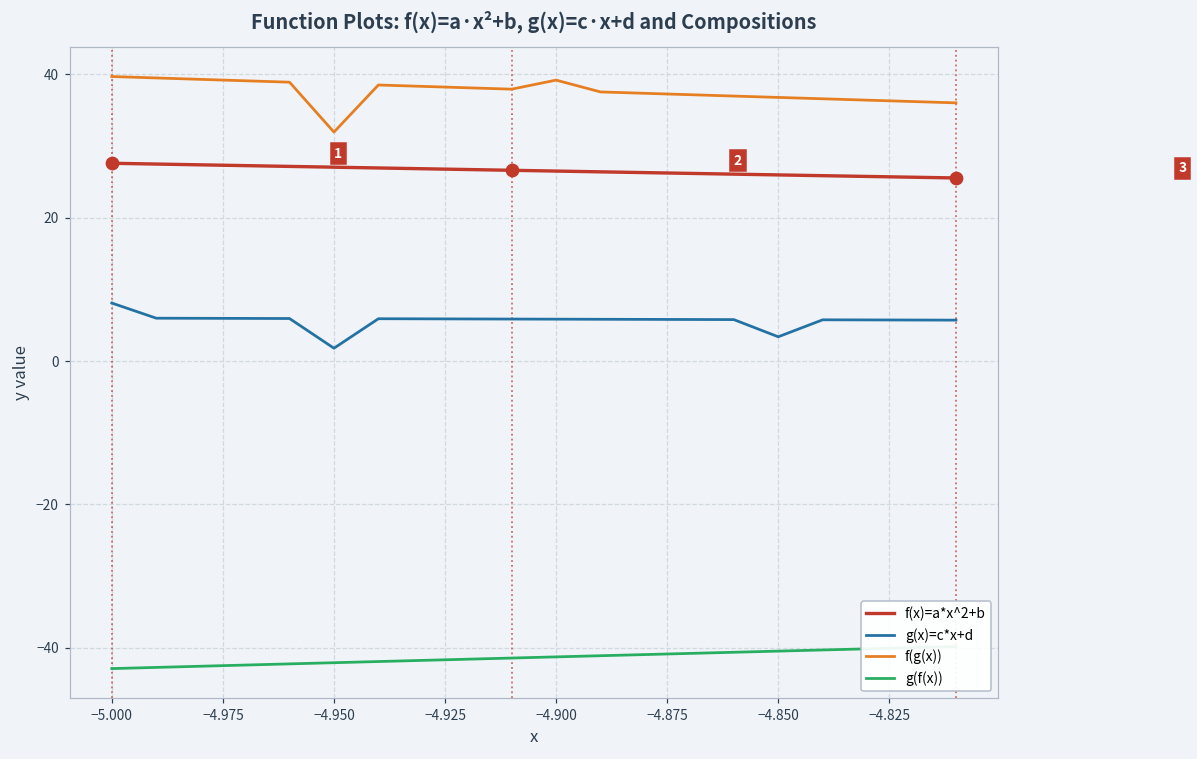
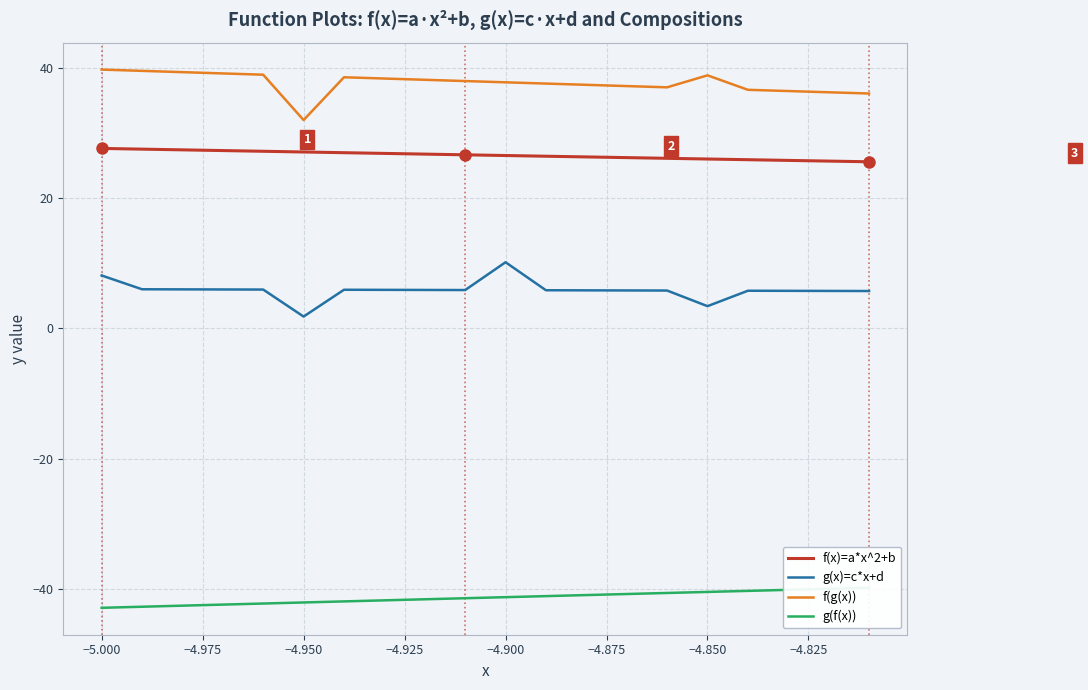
g(x)=c*x+d, −4.900: 6 -> 10
f(g(x)), −4.900: 39 -> 38
f(g(x)), −4.850: 37 -> 39
